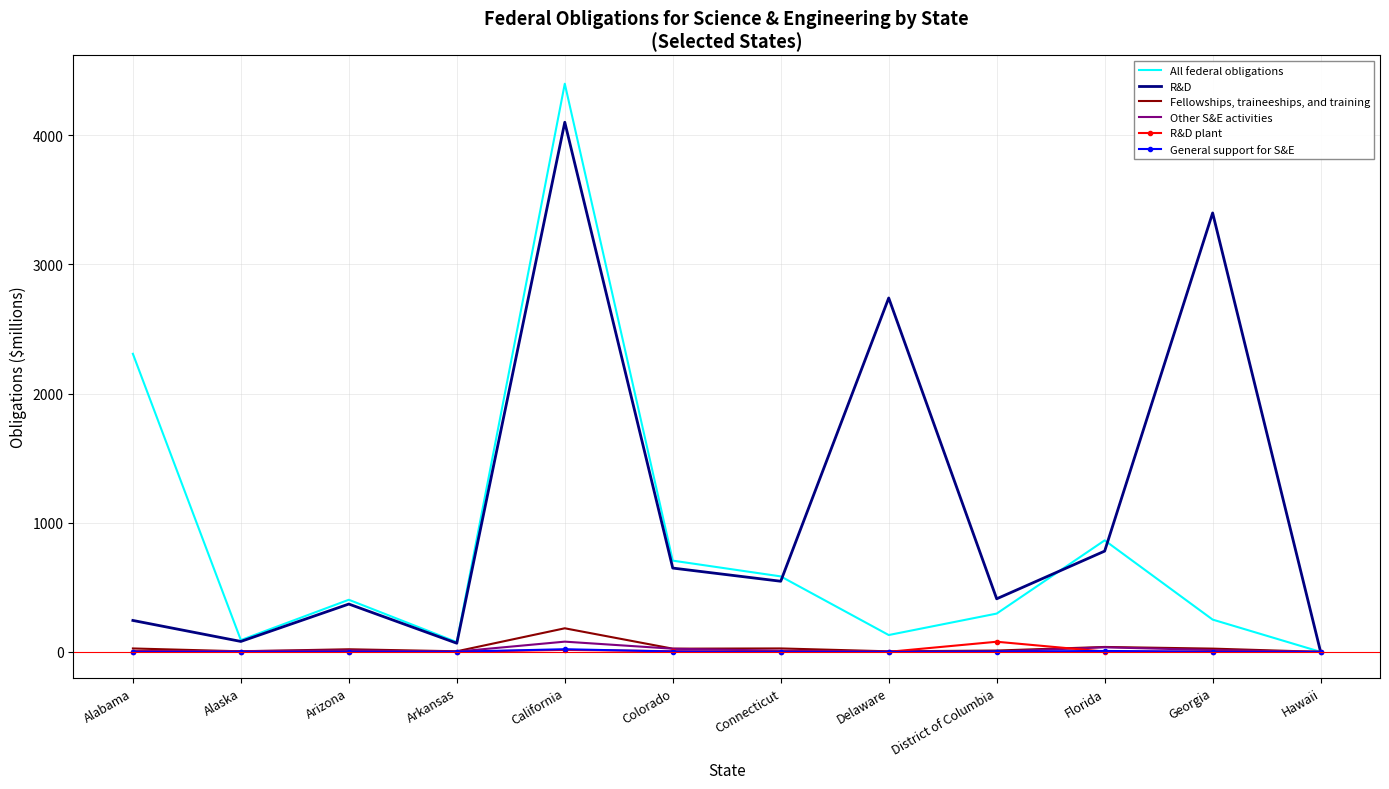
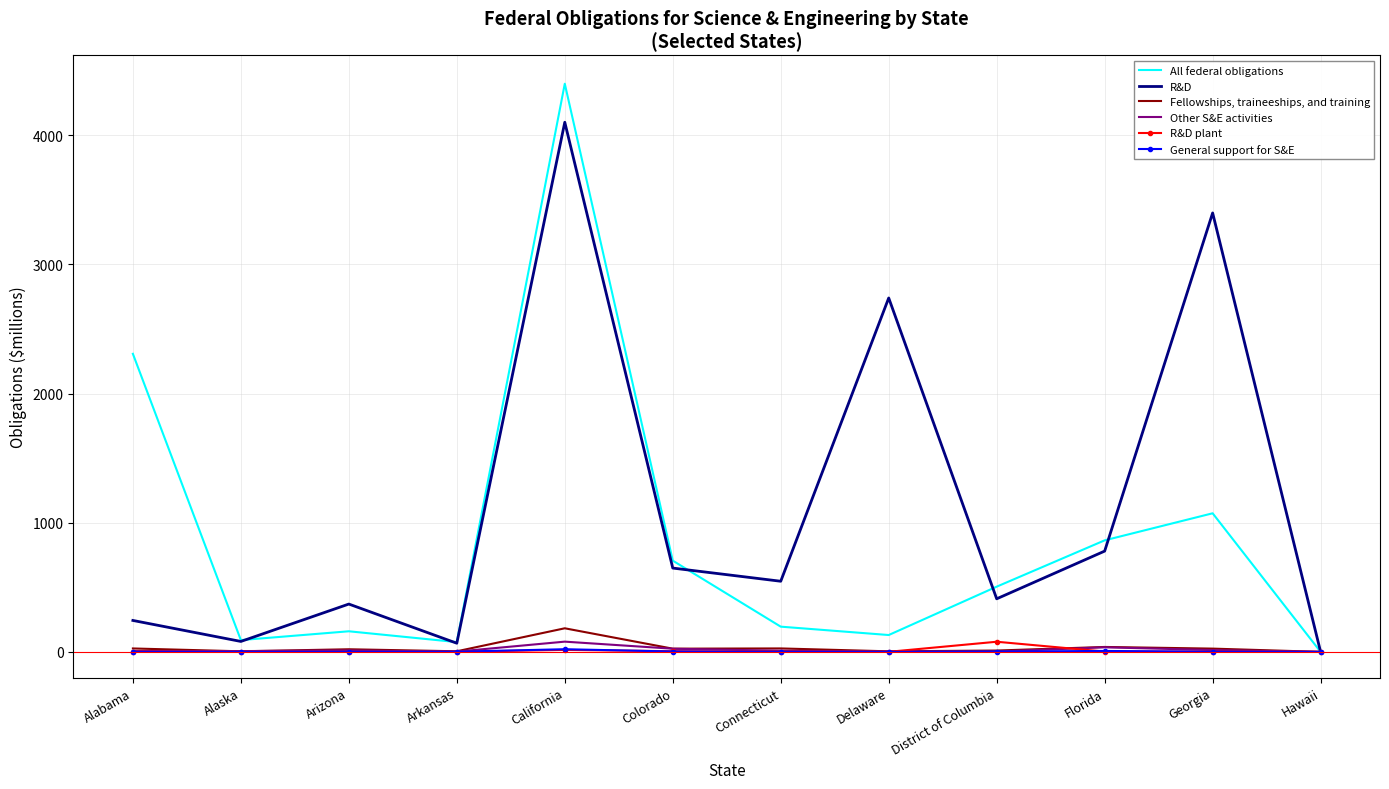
All federal obligations, Arizona: 400 -> 160
All federal obligations, Connecticut: 580 -> 200
All federal obligations, District of Columbia: 300 -> 500
All federal obligations, Georgia: 250 -> 1070
